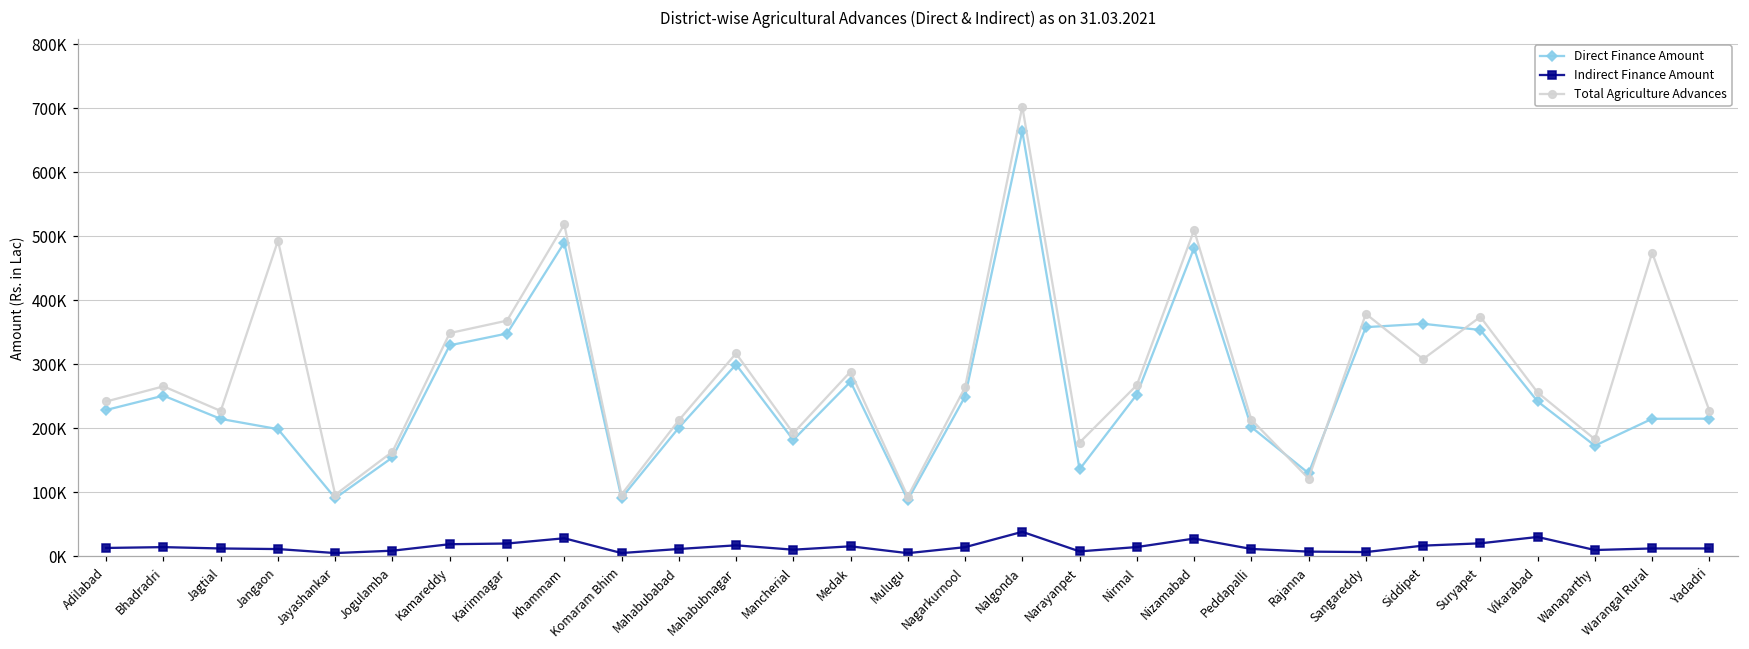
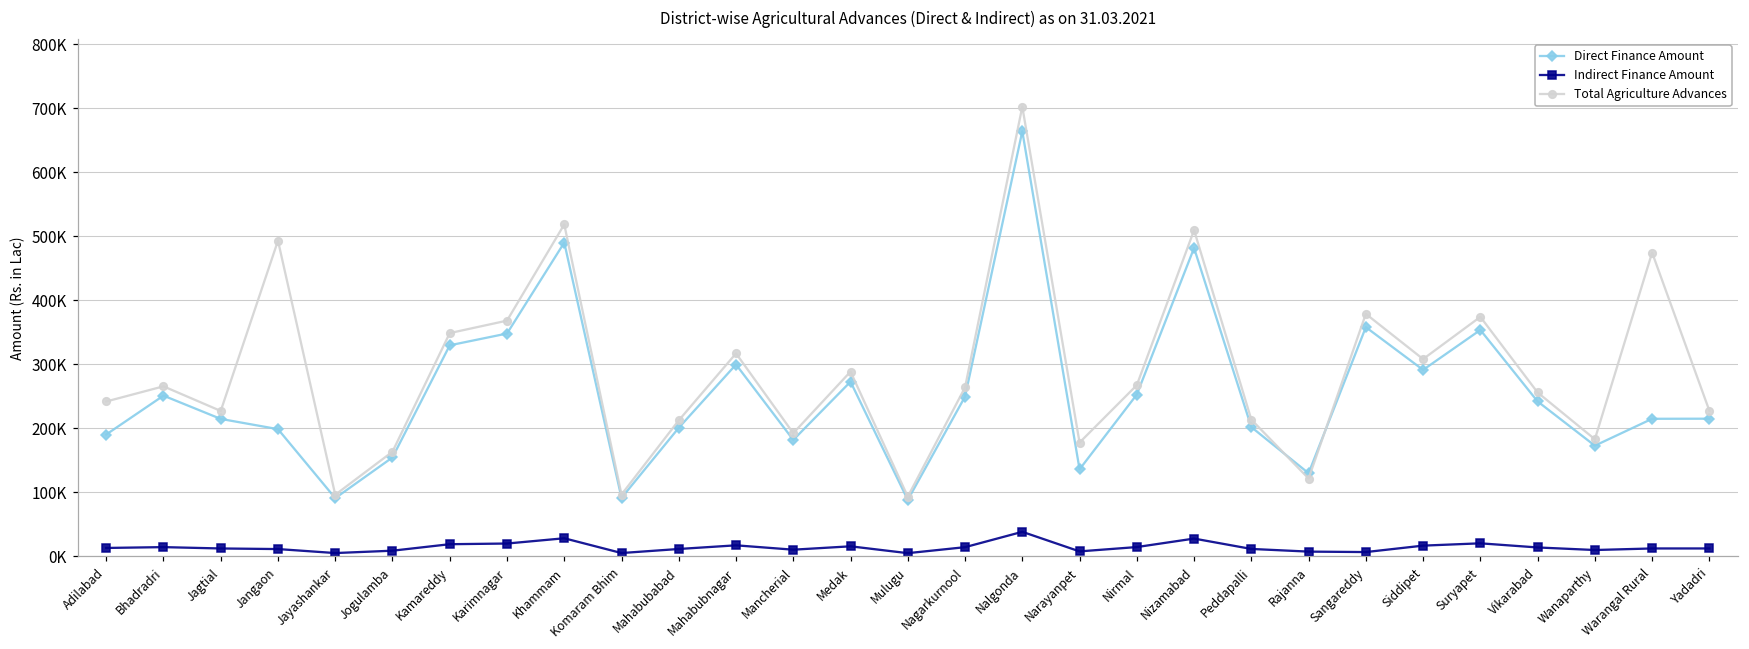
Direct Finance Amount, Adilabad: 230000 -> 190000
Direct Finance Amount, Siddipet: 360000 -> 290000
Indirect Finance Amount, Vikarabad: 30000 -> 10000
